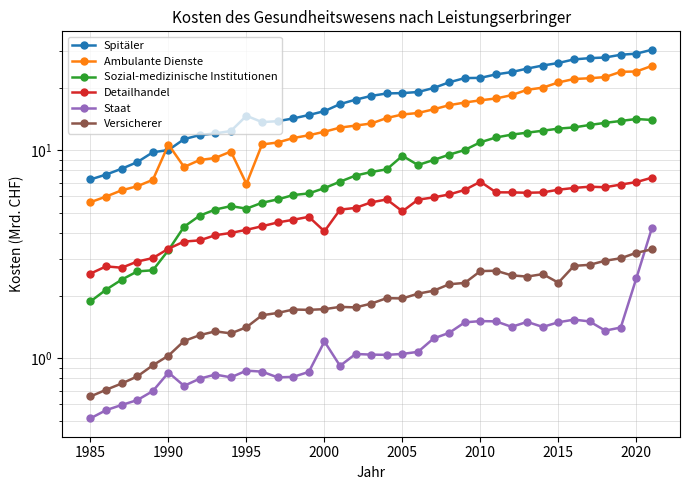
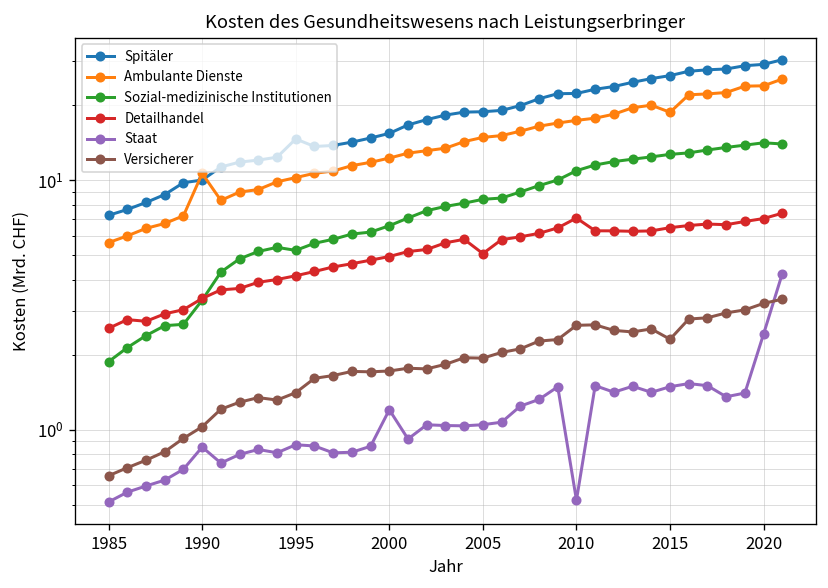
Ambulante Dienste, 1995: 6.9 -> 10
Detailhandel, 2000: 4.1 -> 5.0
Sozial-medizinische Institutionen, 2005: 9 -> 8.4
Staat, 2010: 1.5 -> 0.52
Ambulante Dienste, 2015: 21 -> 19
